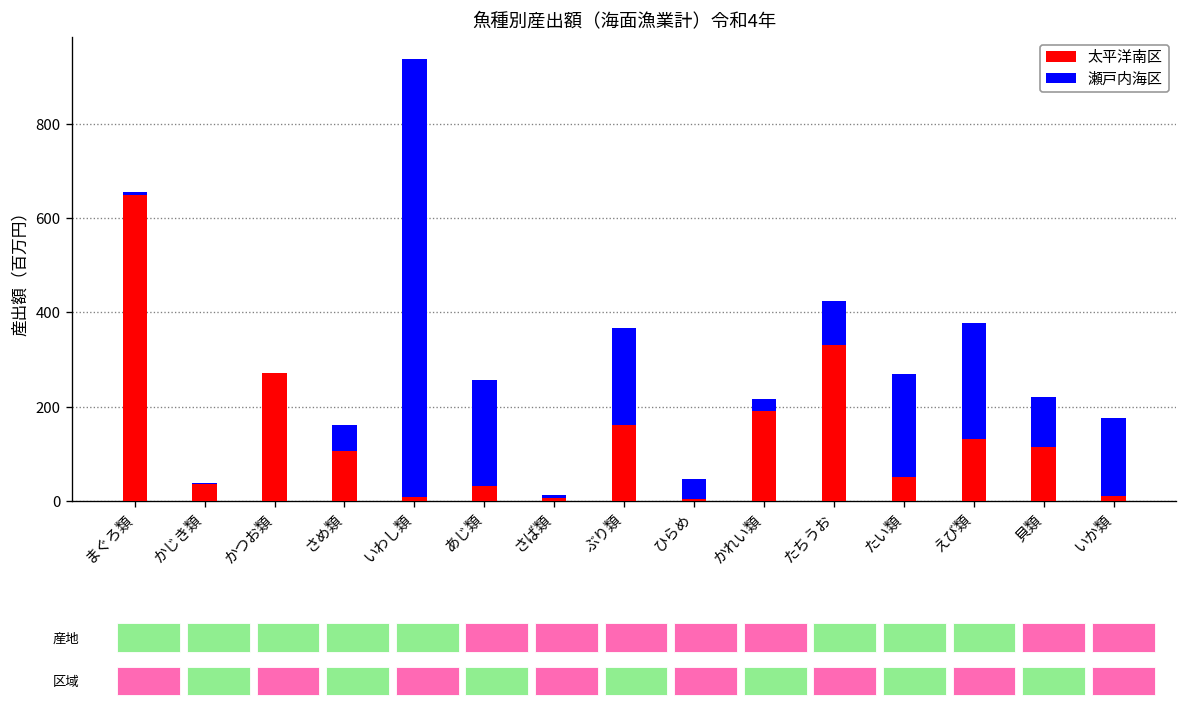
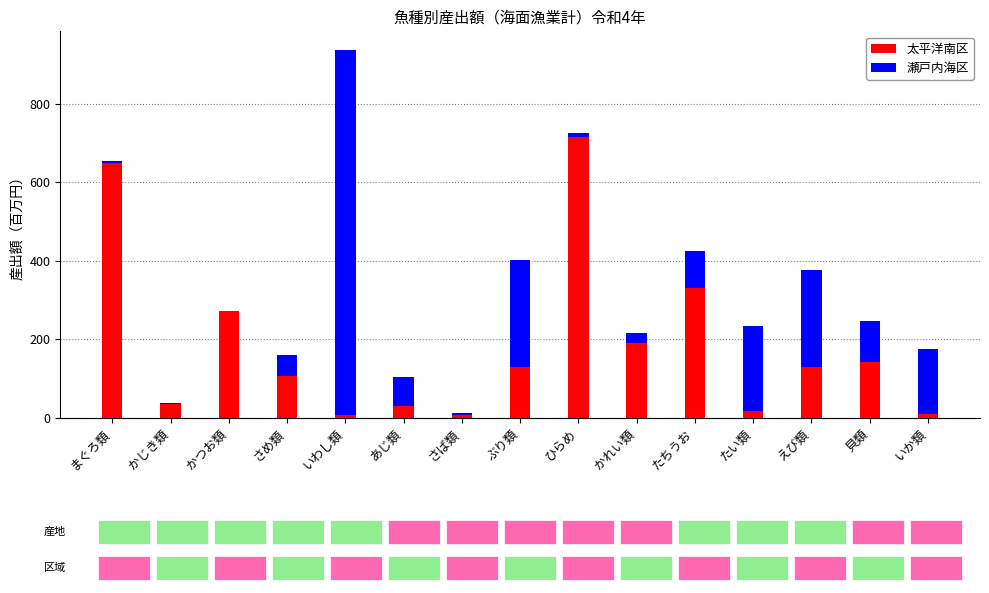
瀬戸内海区, あじ類: 230 -> 70
太平洋南区, ぶり類: 160 -> 130
瀬戸内海区, ぶり類: 210 -> 270
太平洋南区, ひらめ: 0 -> 720
瀬戸内海区, ひらめ: 40 -> 10
太平洋南区, たい類: 50 -> 20
太平洋南区, 貝類: 120 -> 140
